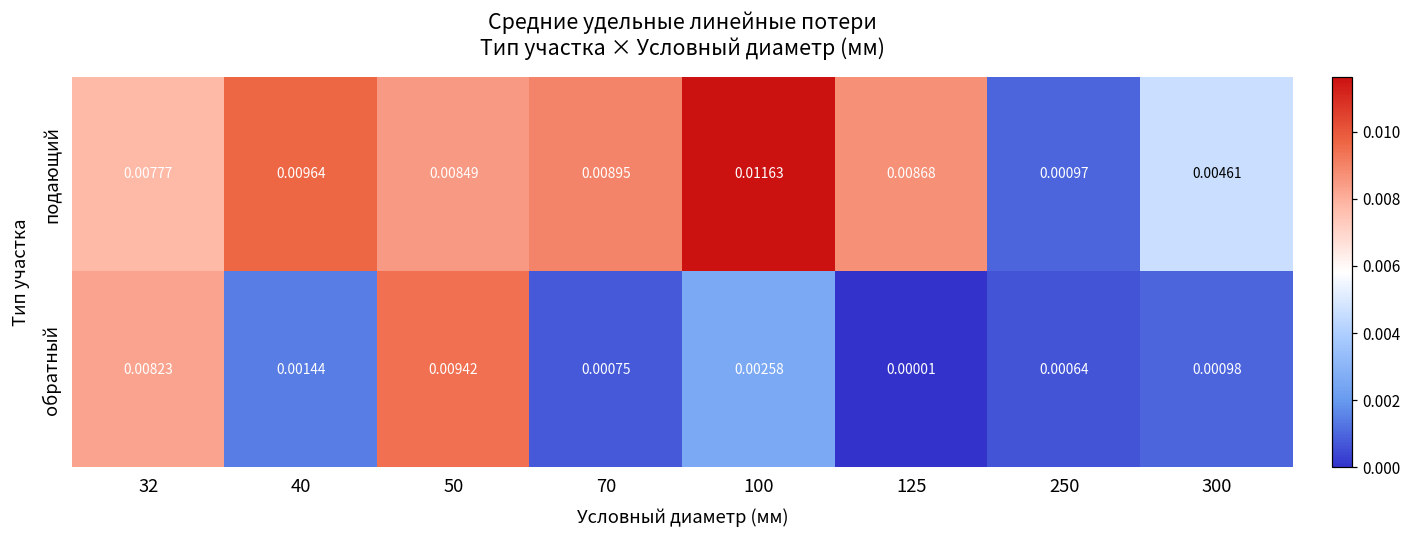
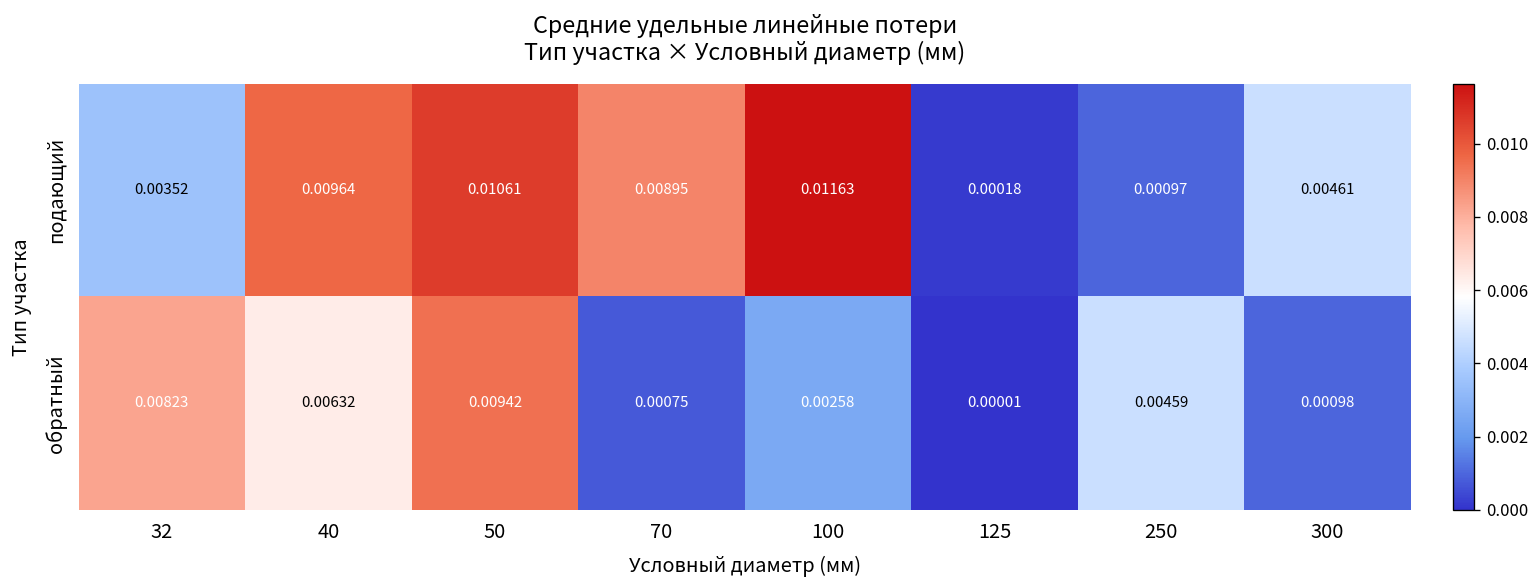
подающий, 32: 0.00777 -> 0.00352
подающий, 50: 0.00849 -> 0.01061
подающий, 125: 0.00868 -> 0.00018
обратный, 40: 0.00144 -> 0.00632
обратный, 250: 0.00064 -> 0.00459
